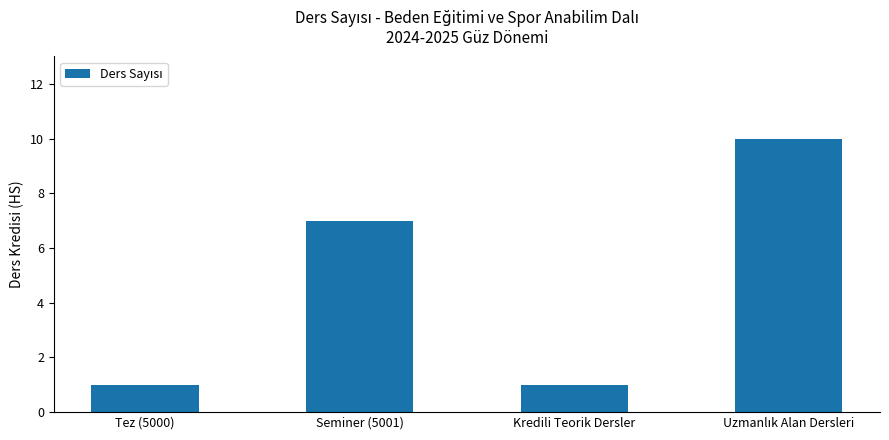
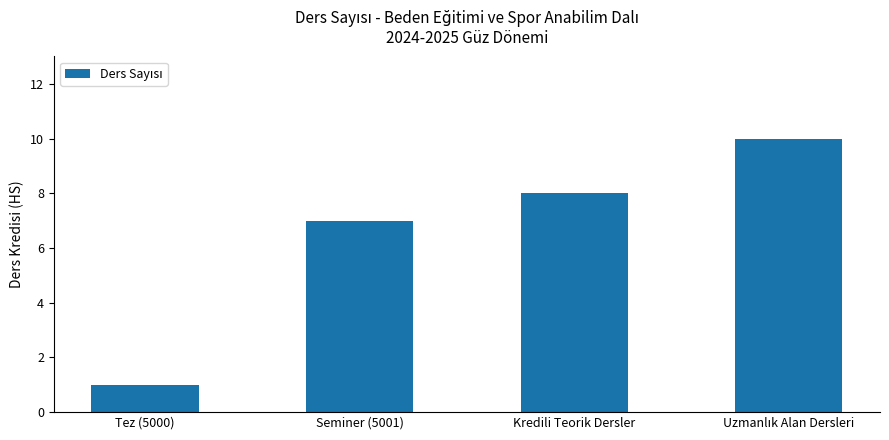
Kredili Teorik Dersler: 1 -> 8
